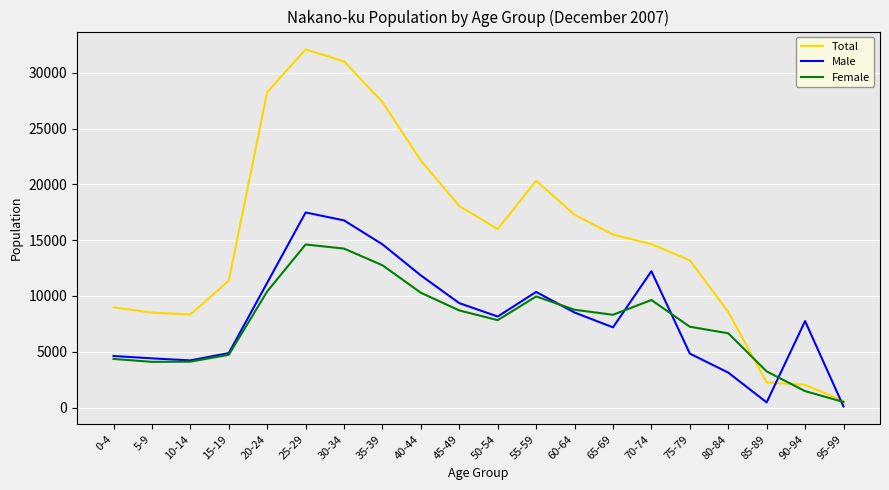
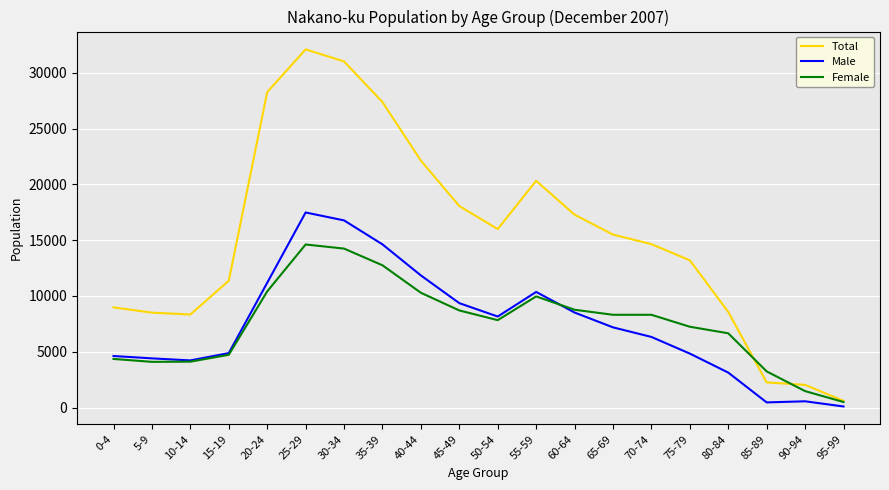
Male, 70-74: 12200 -> 6300
Female, 70-74: 9600 -> 8300
Male, 90-94: 7700 -> 600
